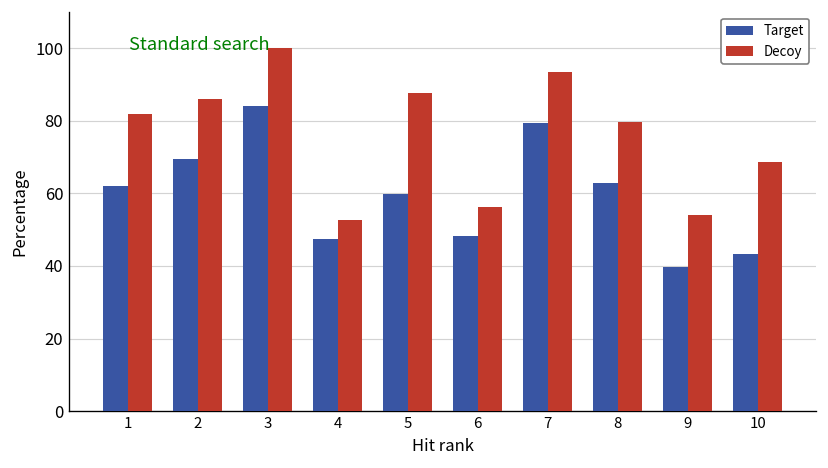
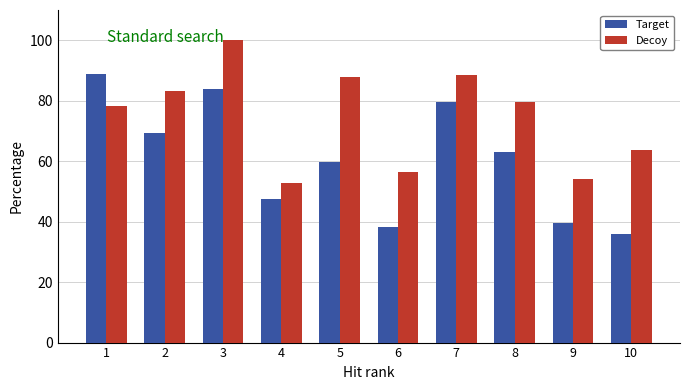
Target, 1: 62 -> 89
Decoy, 1: 82 -> 78
Decoy, 2: 86 -> 83
Target, 6: 48 -> 38
Decoy, 7: 93 -> 89
Target, 10: 43 -> 36
Decoy, 10: 69 -> 64
